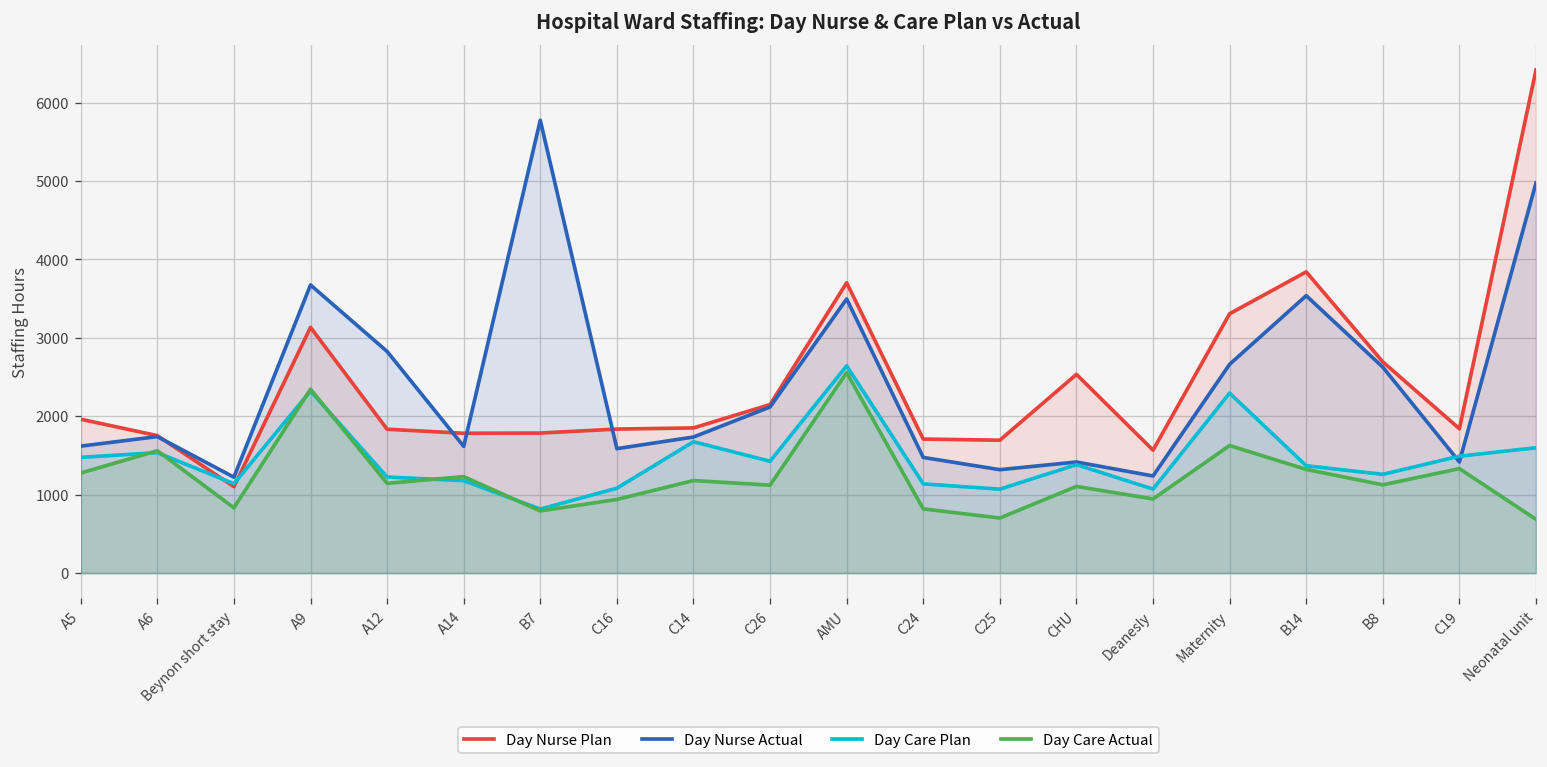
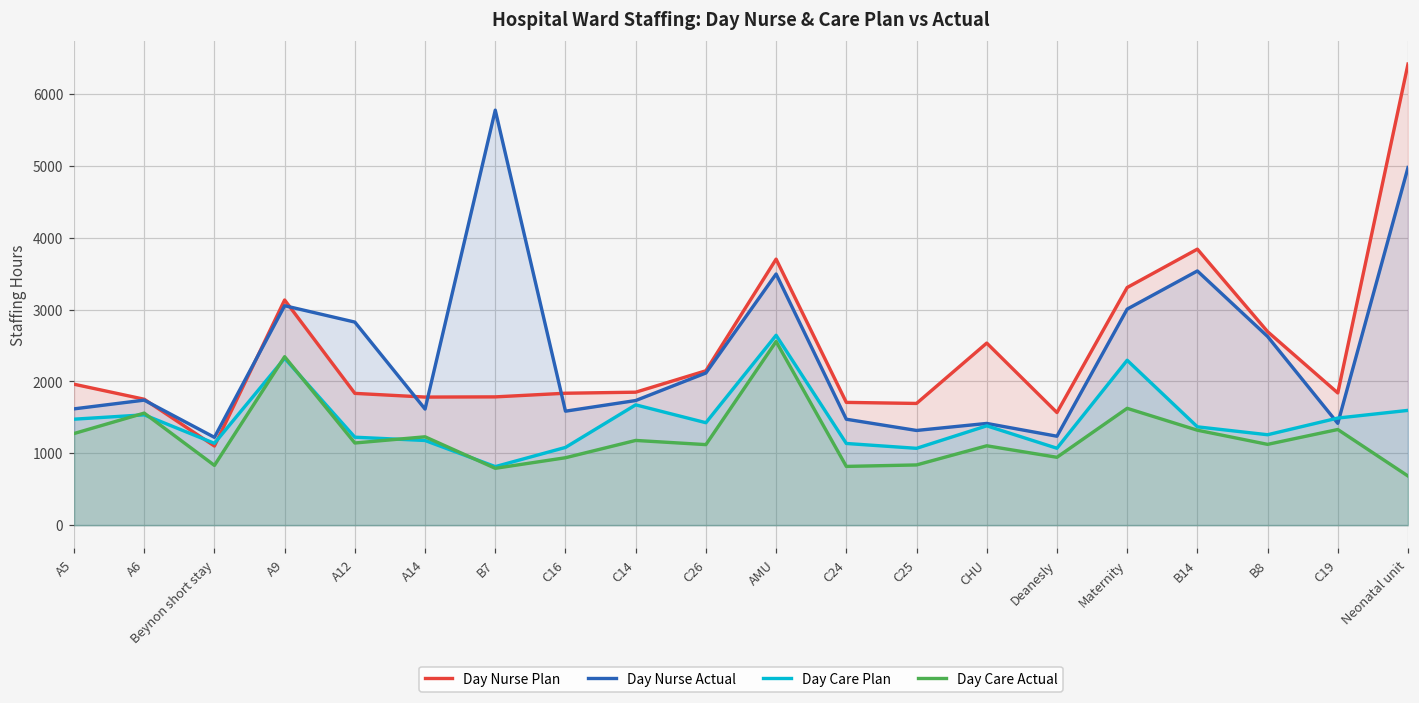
Day Nurse Actual, A9: 3700 -> 3100
Day Care Actual, C25: 700 -> 800
Day Nurse Actual, Maternity: 2700 -> 3000
